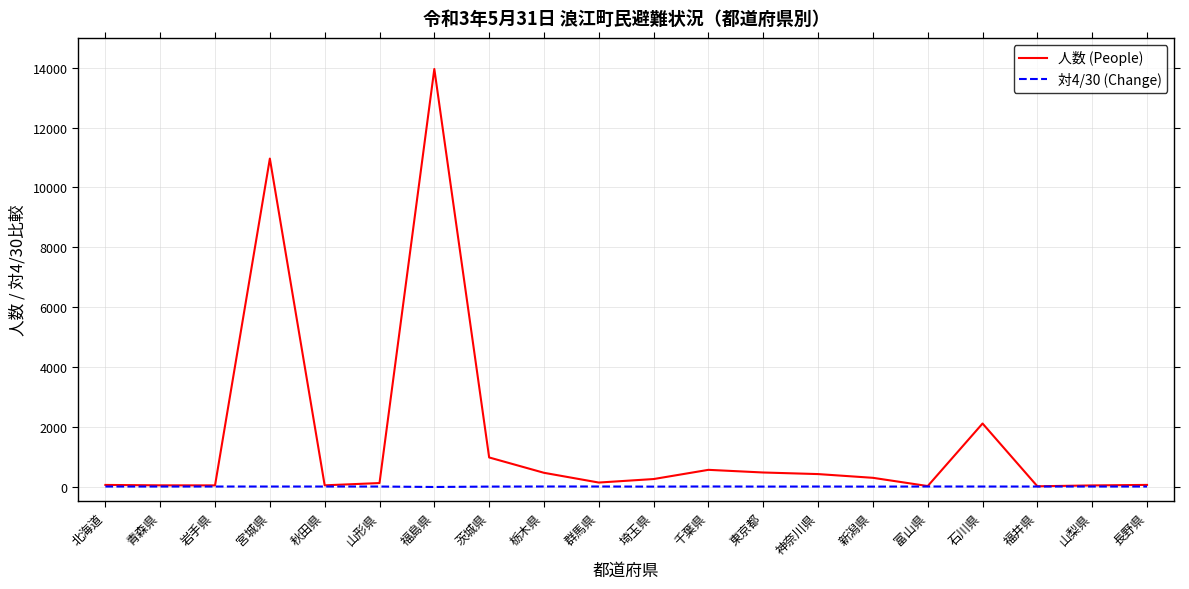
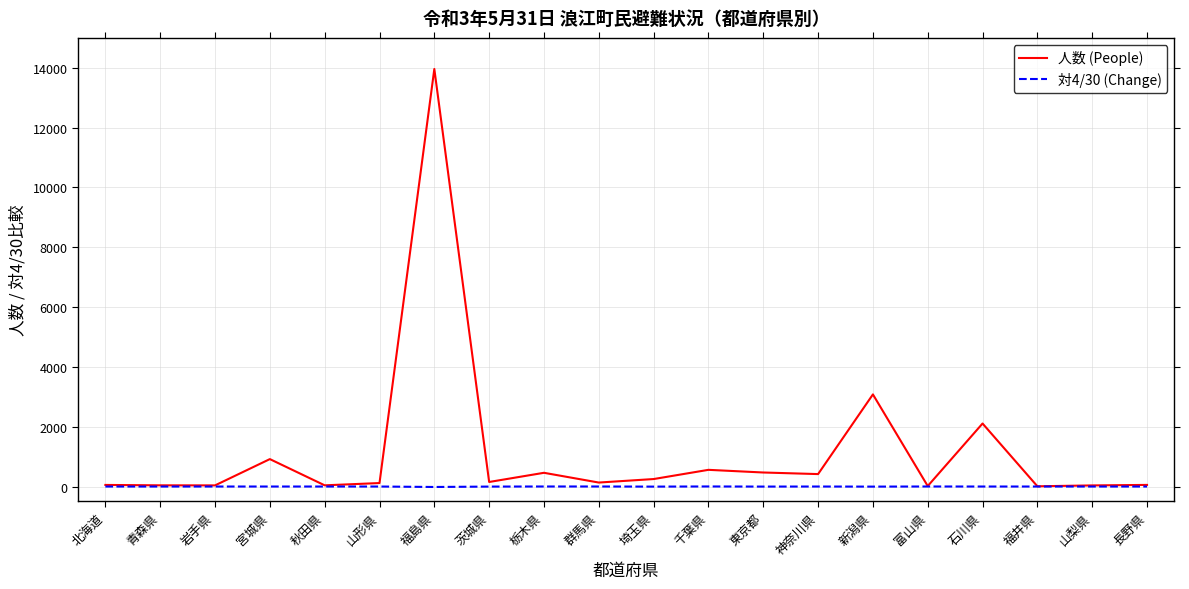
人数 (People), 宮城県: 11000 -> 900
人数 (People), 茨城県: 1000 -> 200
人数 (People), 新潟県: 300 -> 3100
